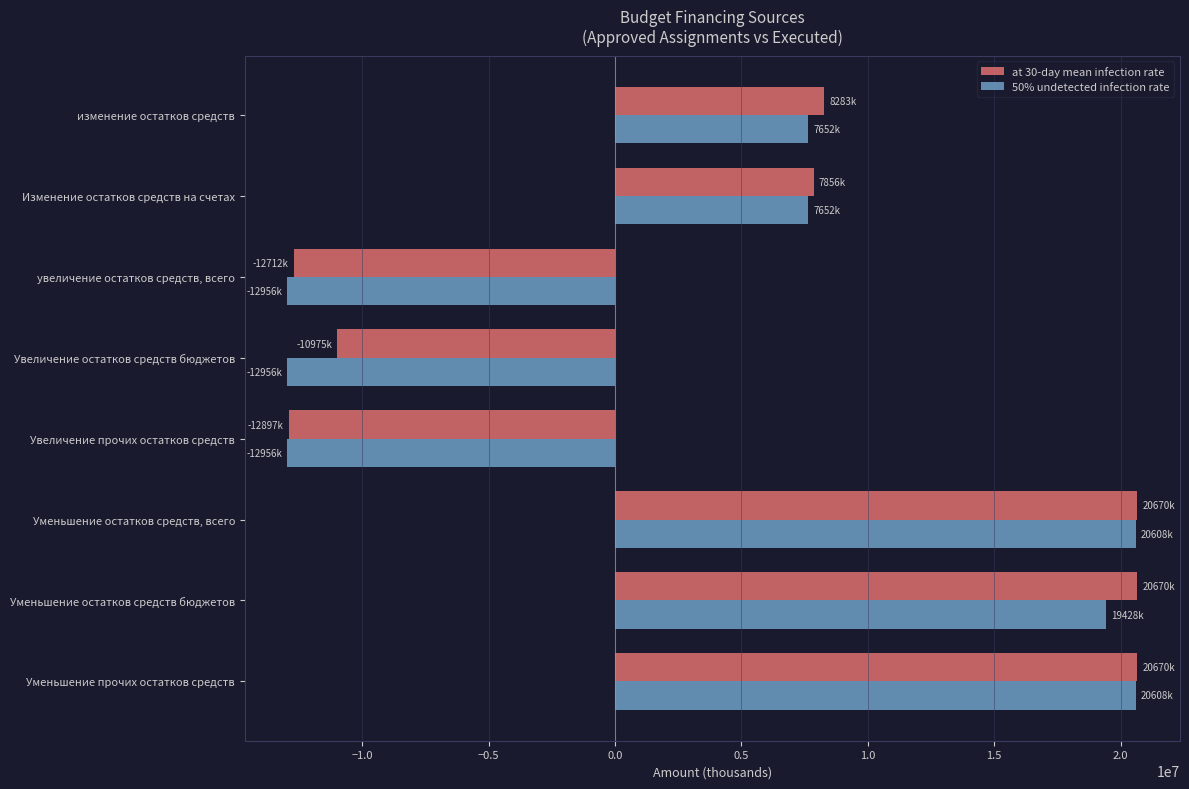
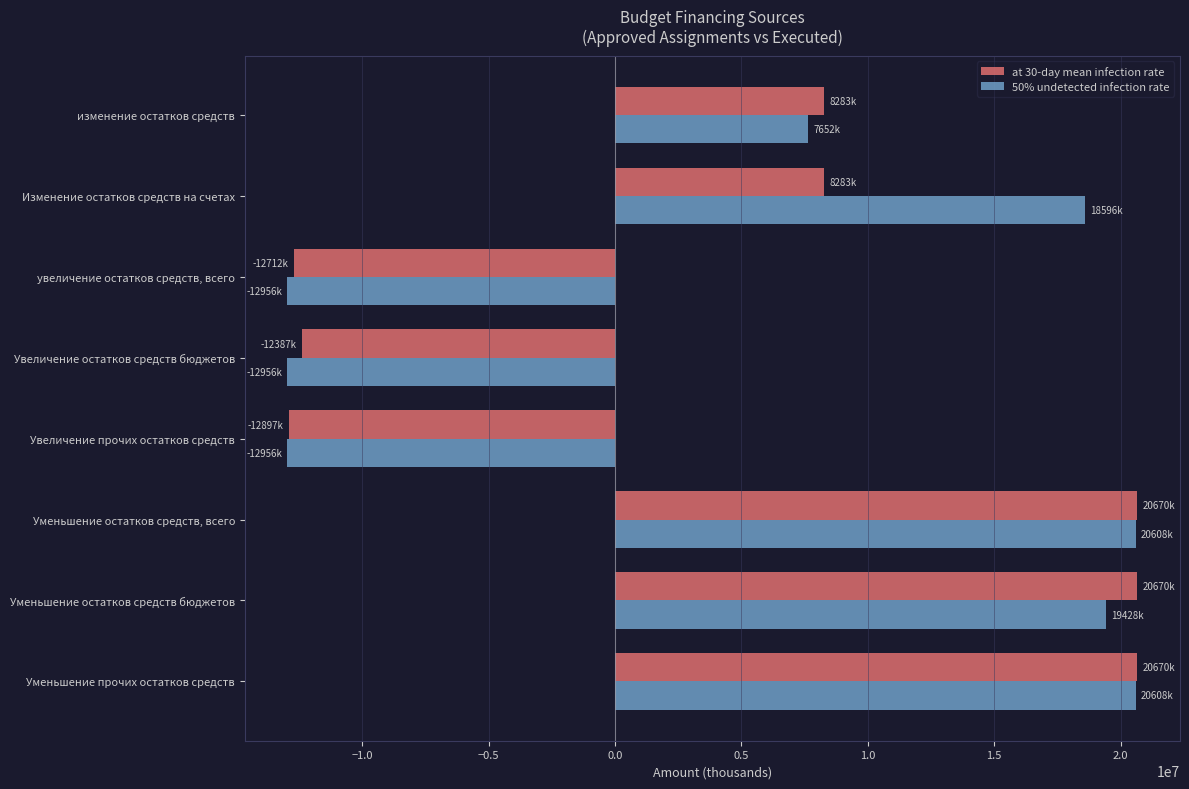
at 30-day mean infection rate, Изменение остатков средств на счетах: 7856k -> 8283k
50% undetected infection rate, Изменение остатков средств на счетах: 7652k -> 18596k
at 30-day mean infection rate, Увеличение остатков средств бюджетов: -10975k -> -12387k
